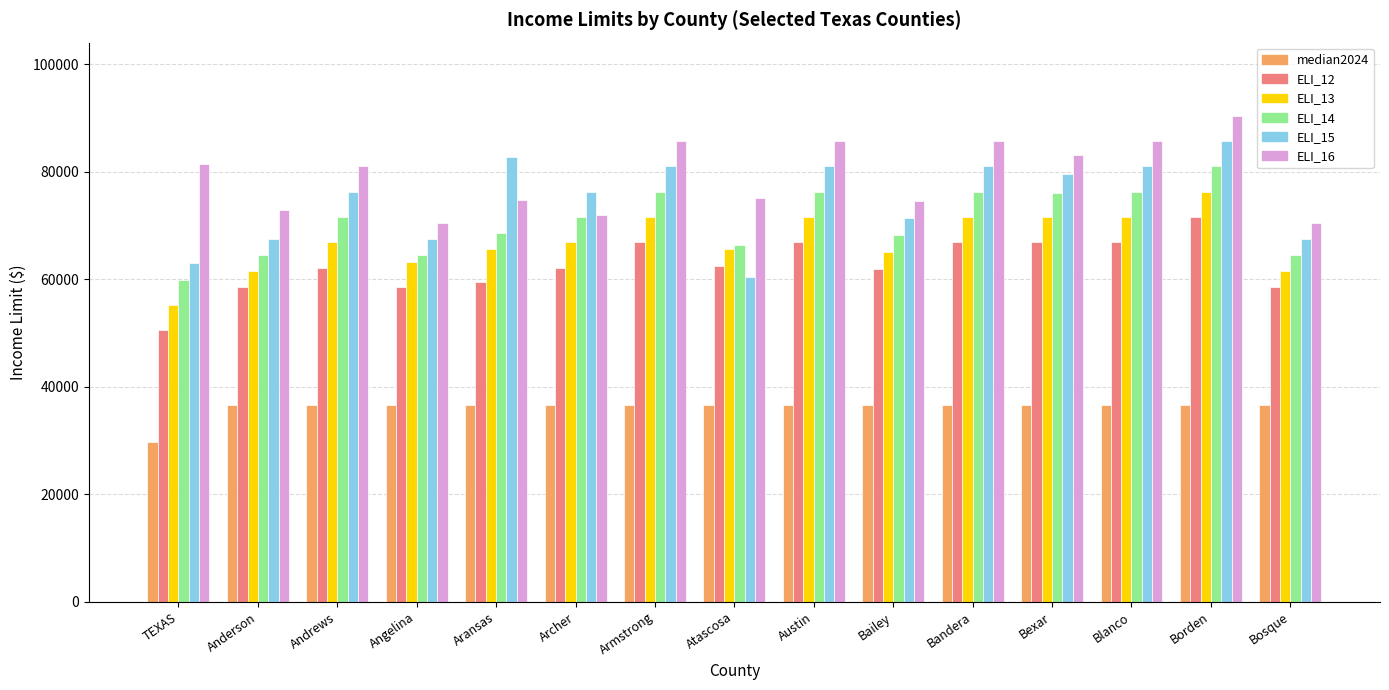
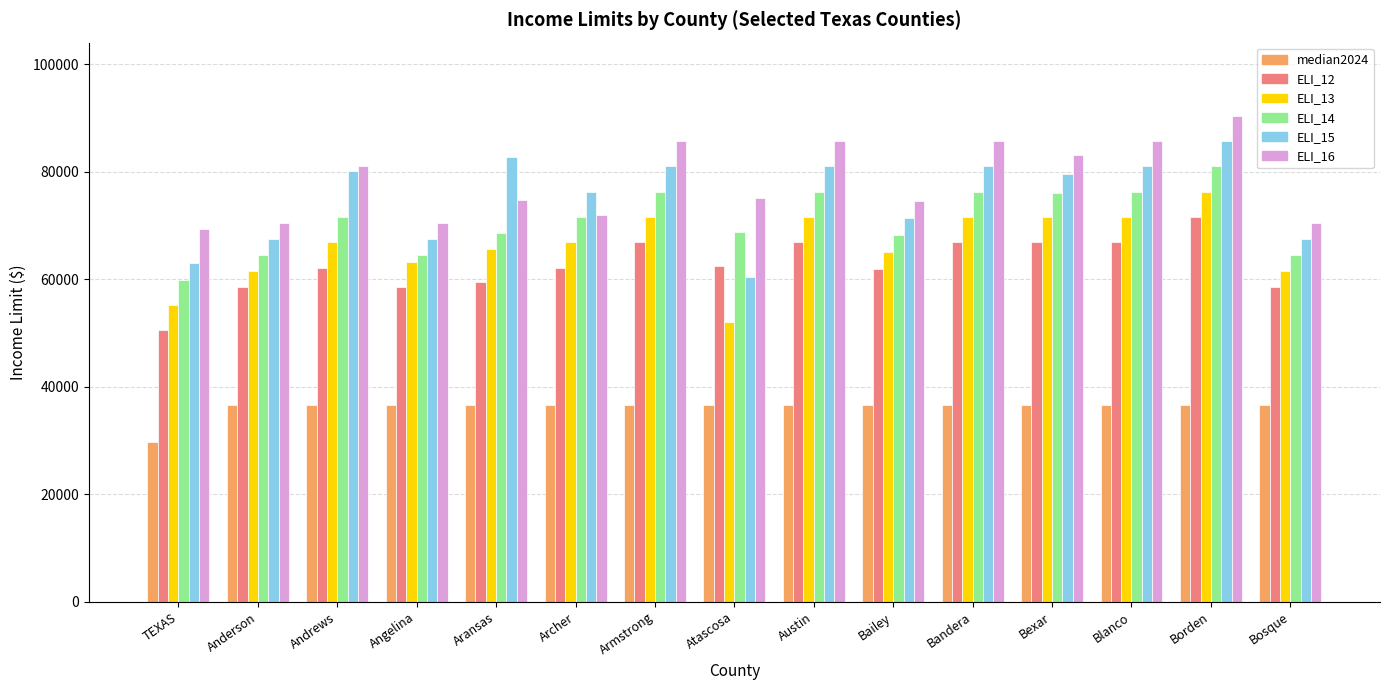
ELI_16, TEXAS: 81000 -> 69000
ELI_16, Anderson: 73000 -> 71000
ELI_15, Andrews: 76000 -> 80000
ELI_13, Atascosa: 66000 -> 52000
ELI_14, Atascosa: 66000 -> 69000
